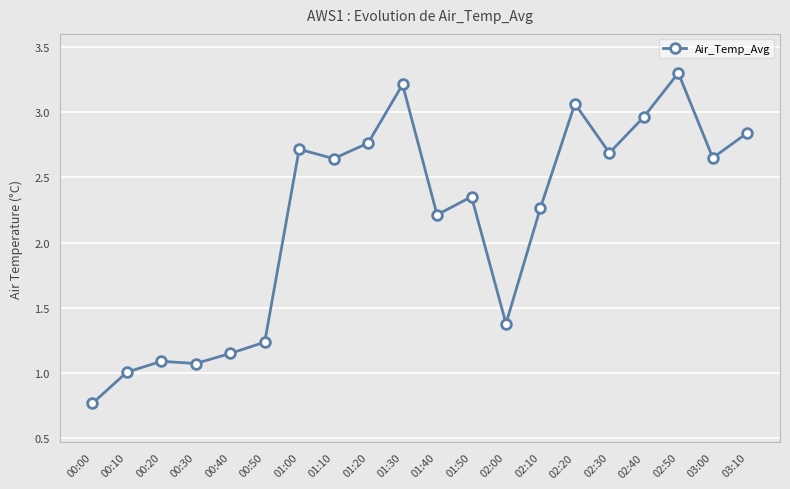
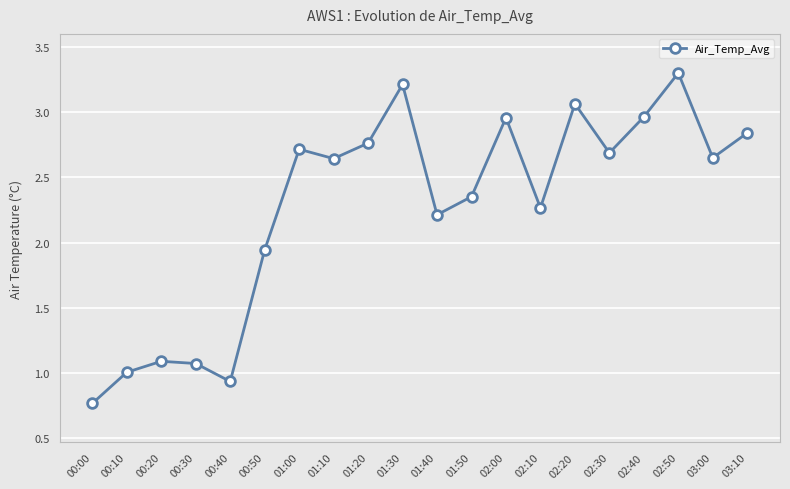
00:40: 1.15 -> 0.93
00:50: 1.24 -> 1.94
02:00: 1.38 -> 2.96
